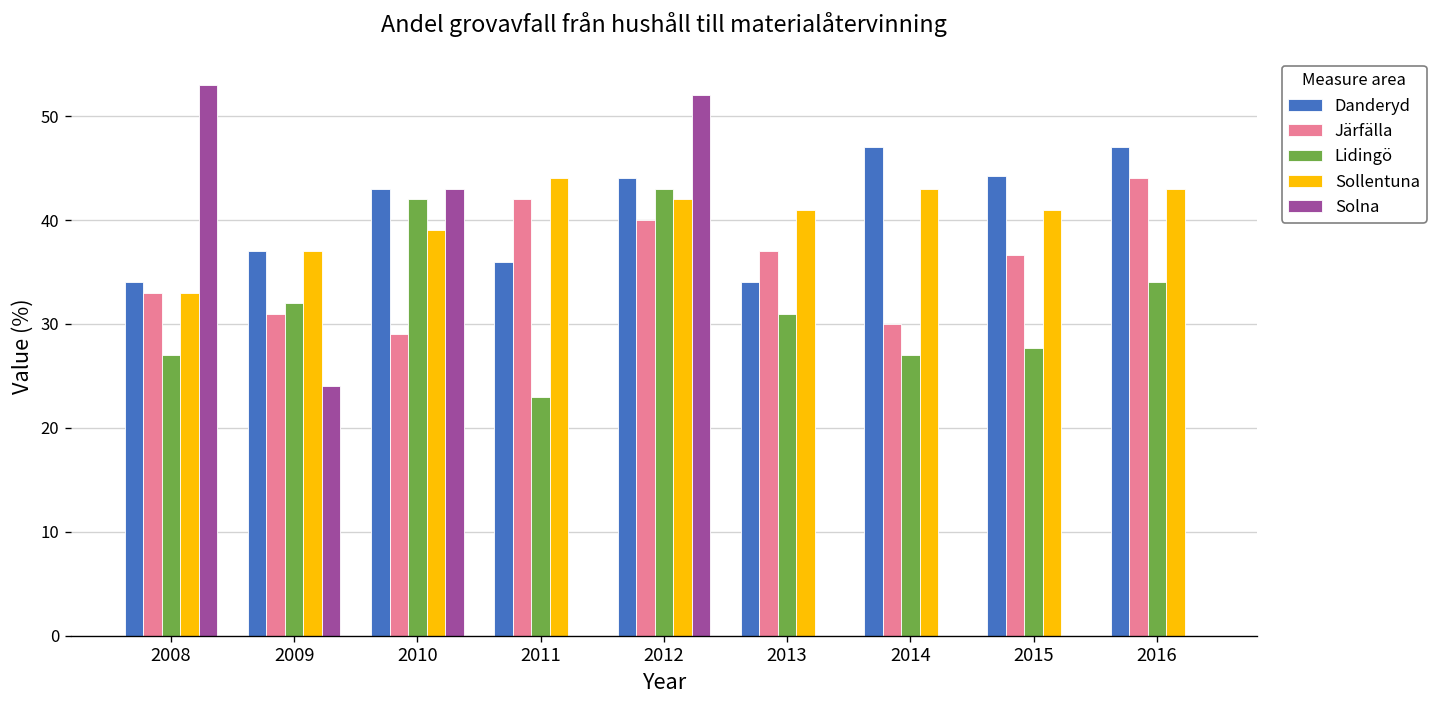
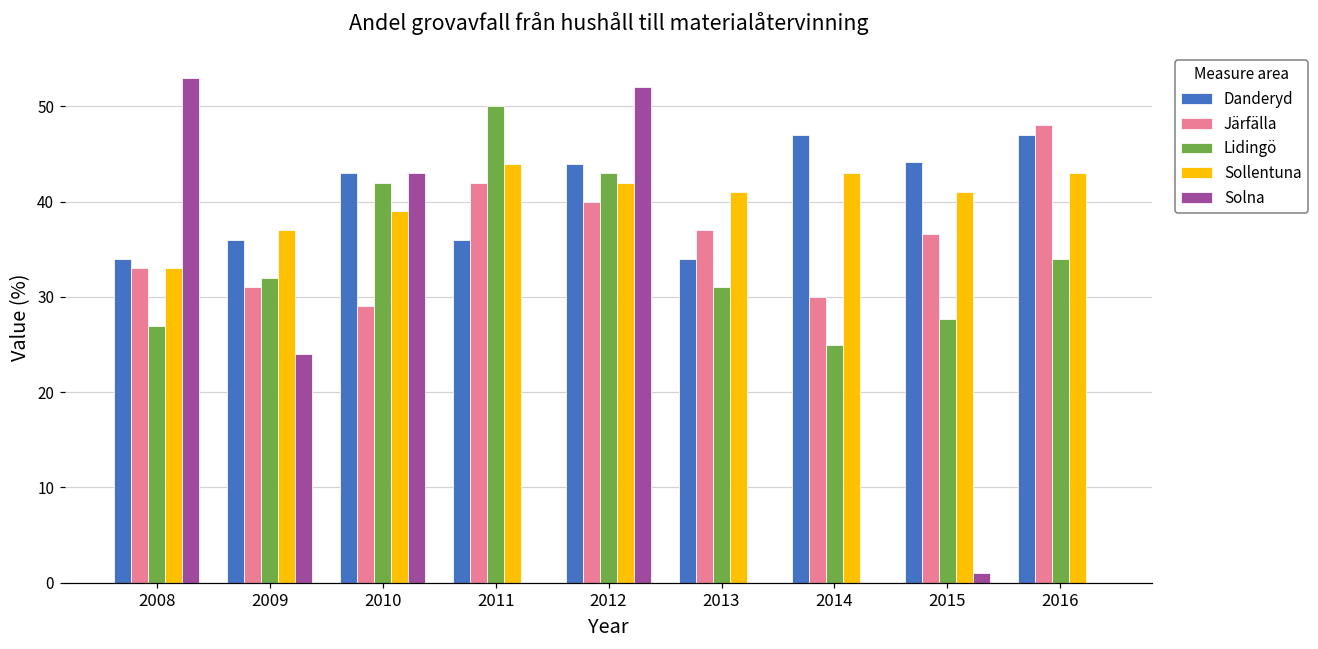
Danderyd, 2009: 37 -> 36
Lidingö, 2011: 23 -> 50
Lidingö, 2014: 27 -> 25
Solna, 2015: 0 -> 1
Järfälla, 2016: 44 -> 48
